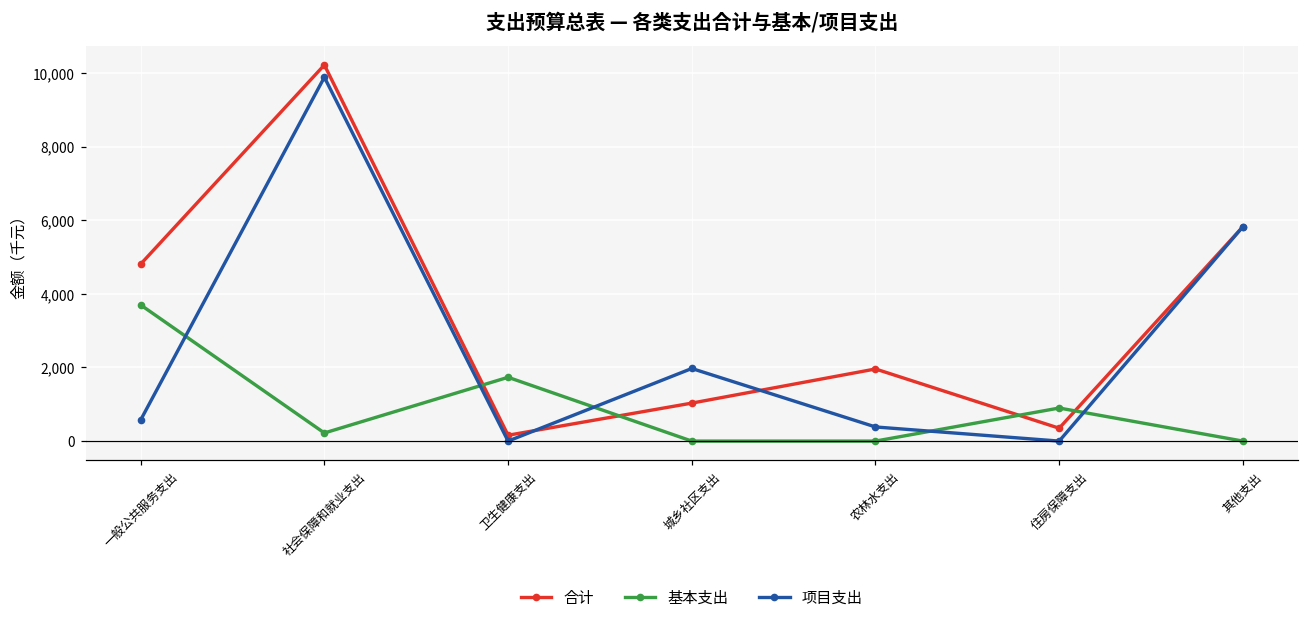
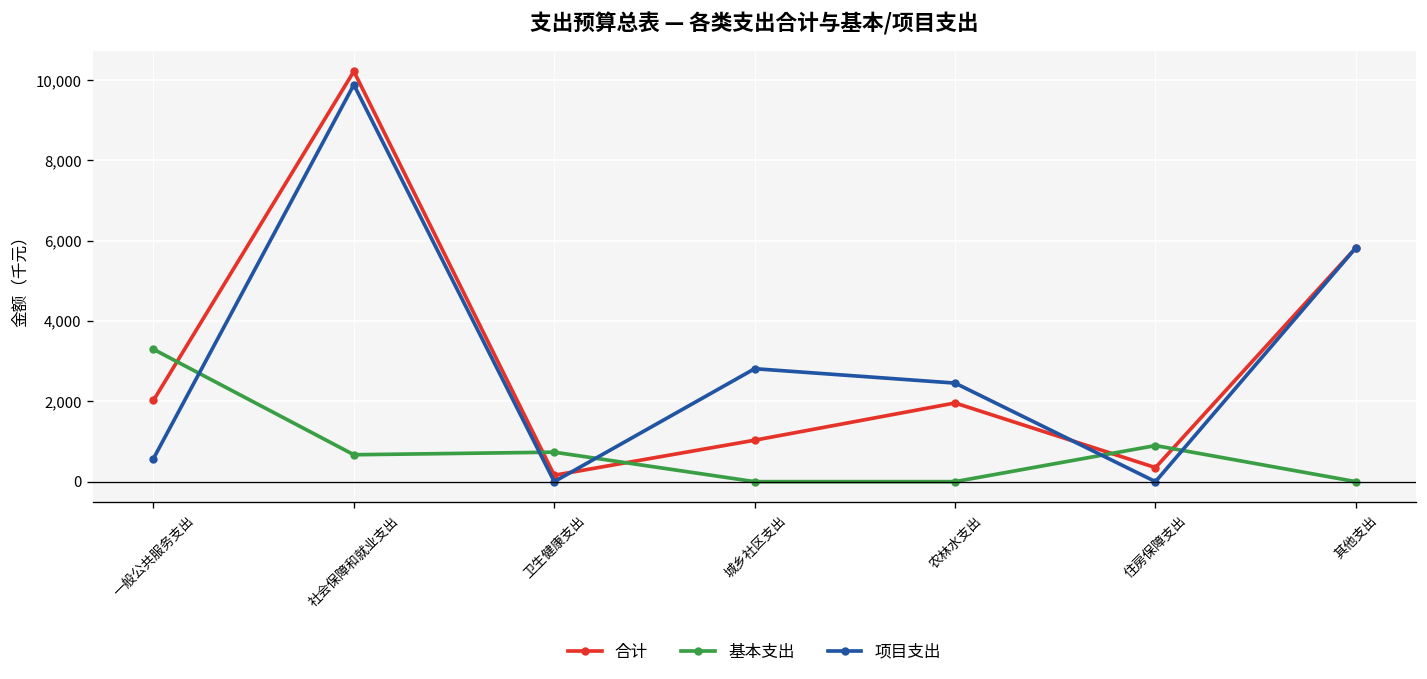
合计, 一般公共服务支出: 4,800 -> 2,000
基本支出, 一般公共服务支出: 3,700 -> 3,300
基本支出, 社会保障和就业支出: 200 -> 700
基本支出, 卫生健康支出: 1,700 -> 700
项目支出, 城乡社区支出: 2,000 -> 2,800
项目支出, 农林水支出: 400 -> 2,500
